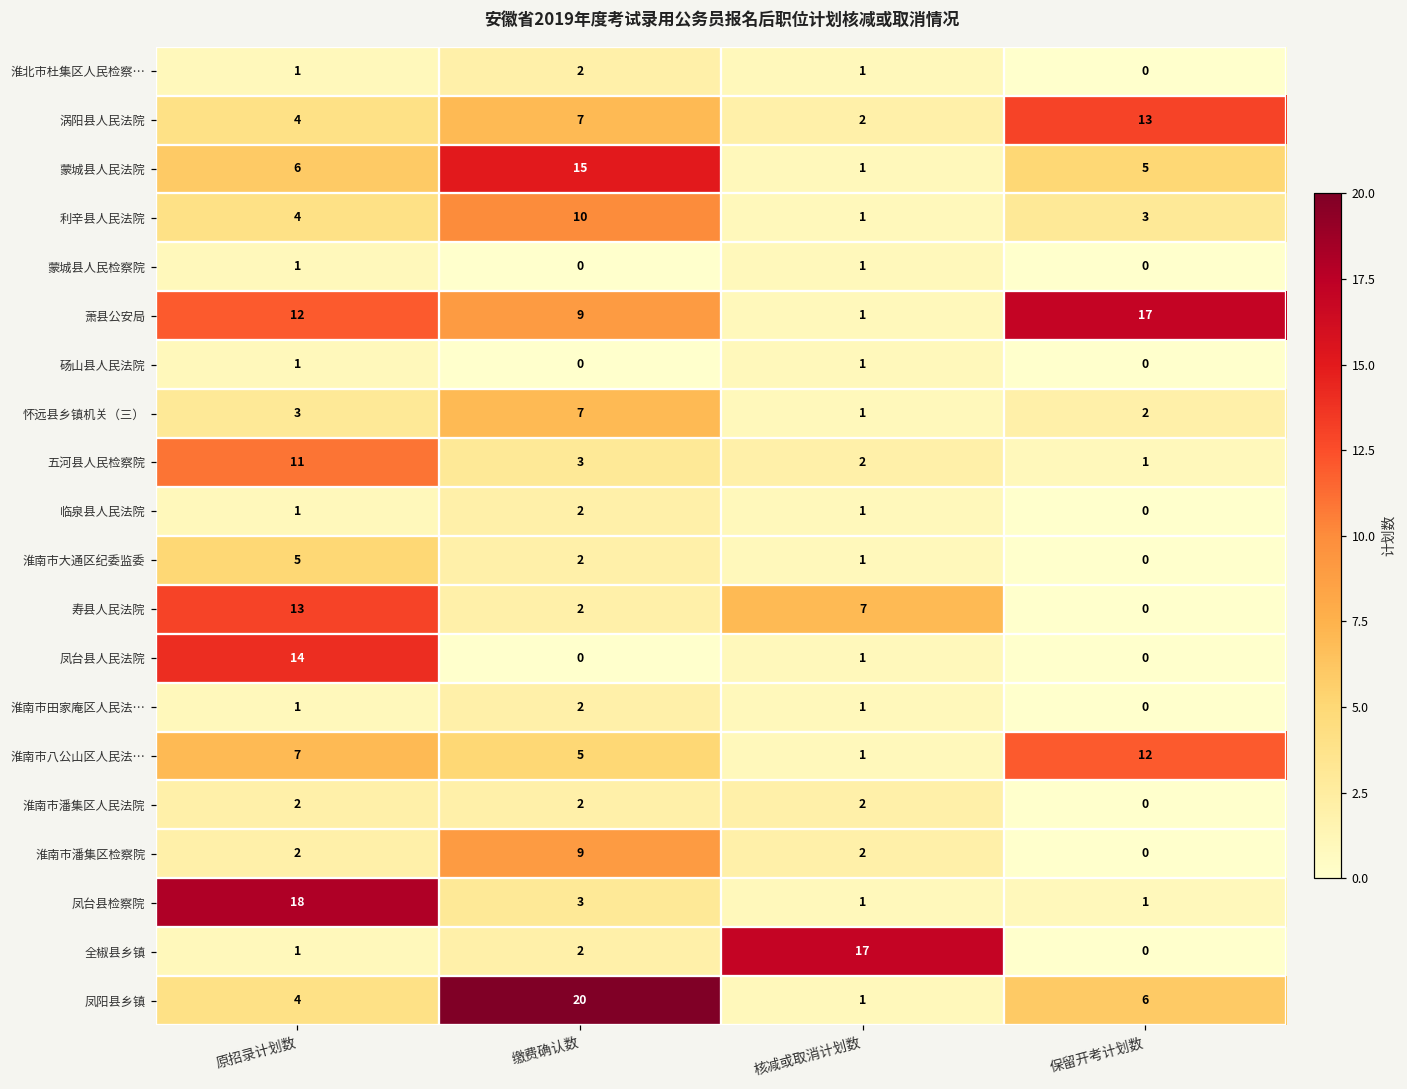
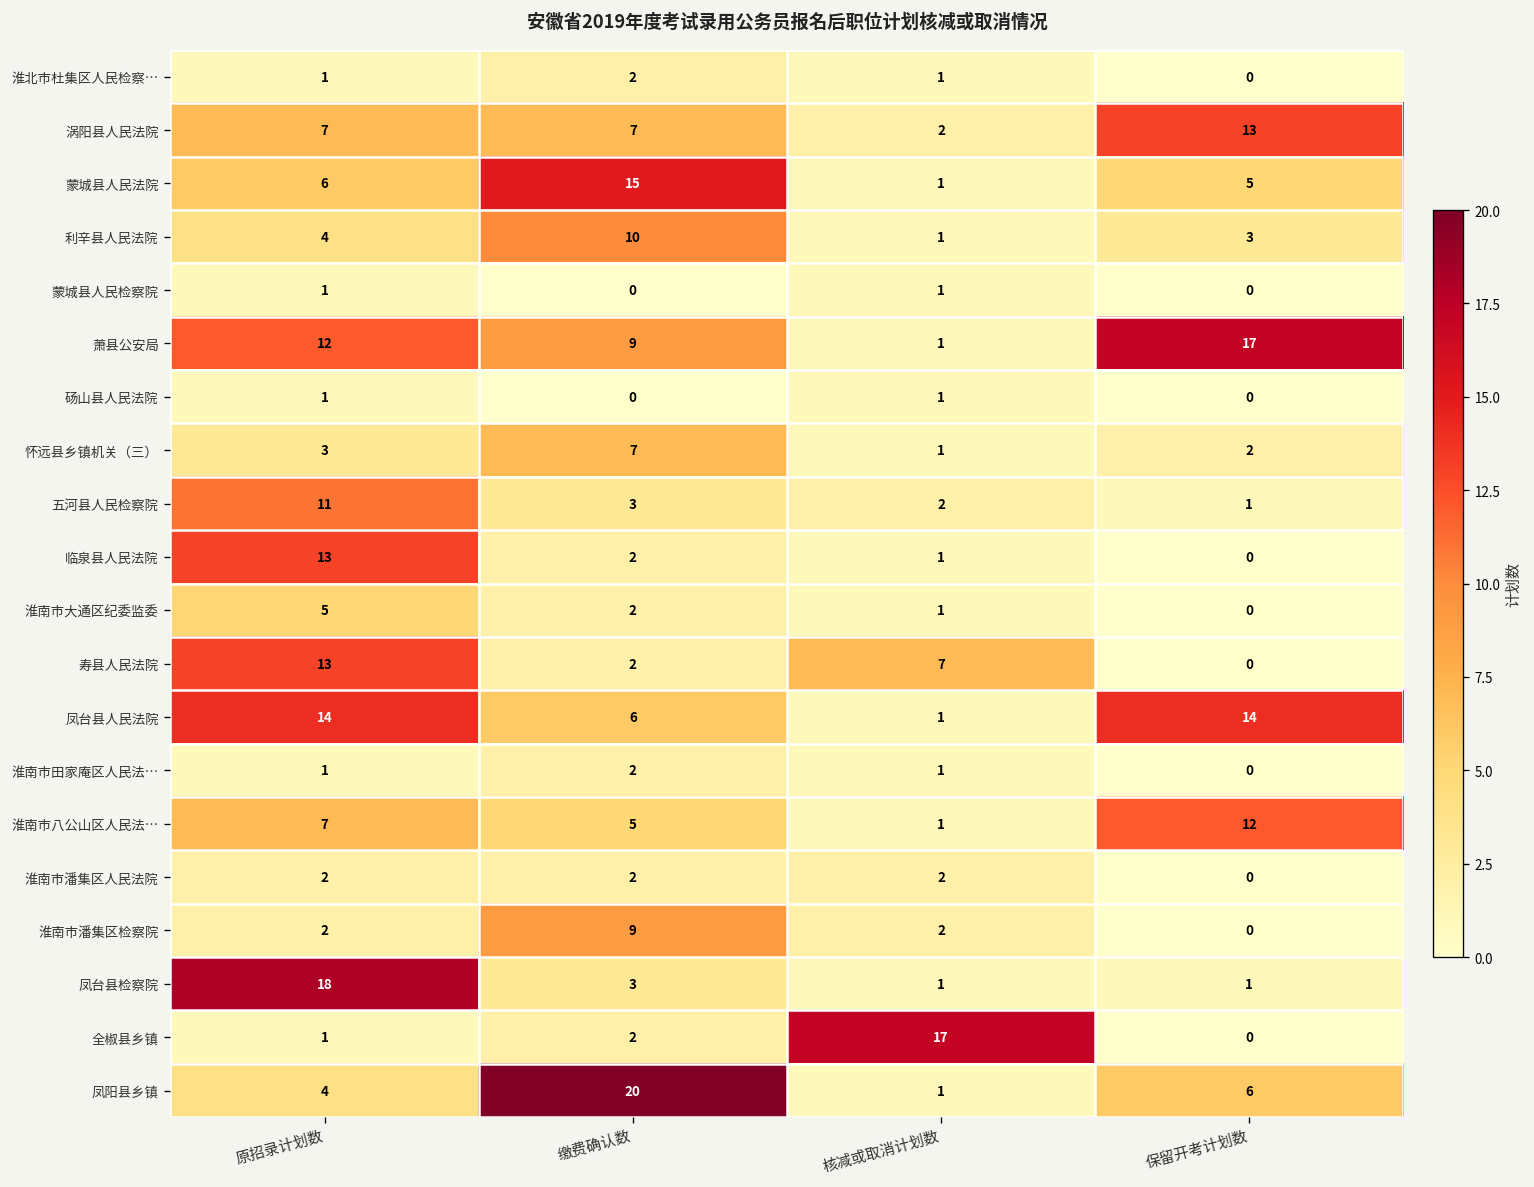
涡阳县人民法院, 原招录计划数: 4 -> 7
临泉县人民法院, 原招录计划数: 1 -> 13
凤台县人民法院, 缴费确认数: 0 -> 6
凤台县人民法院, 保留开考计划数: 0 -> 14
